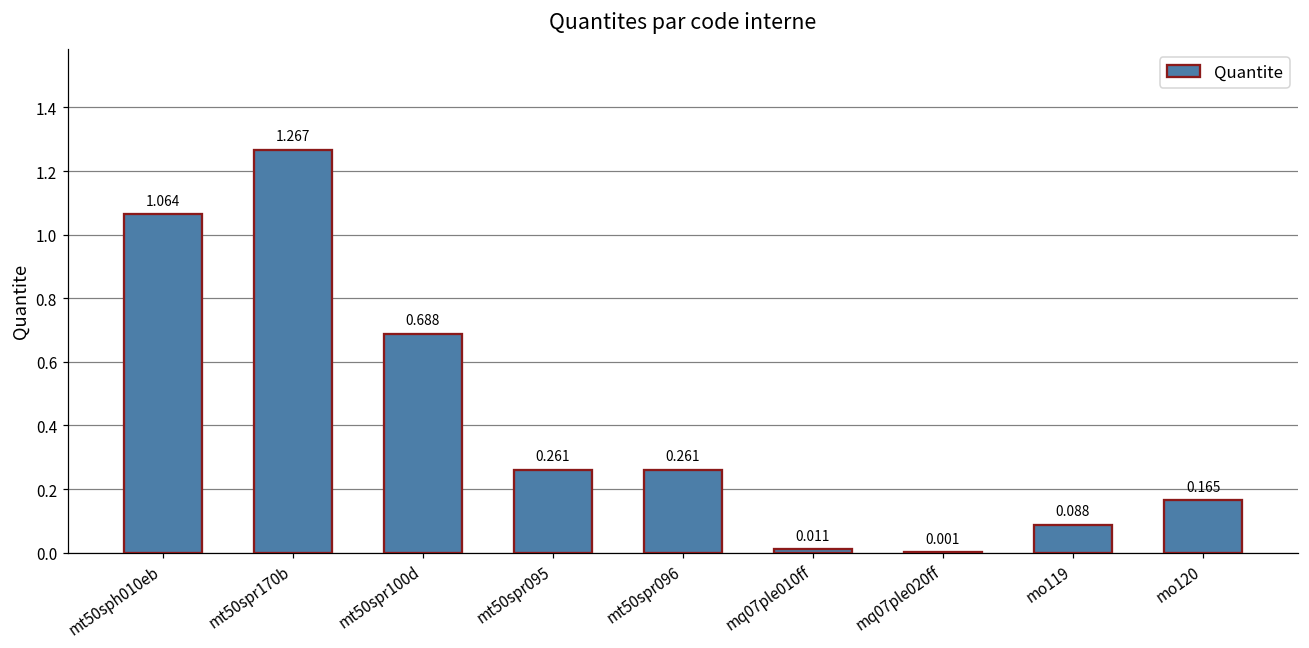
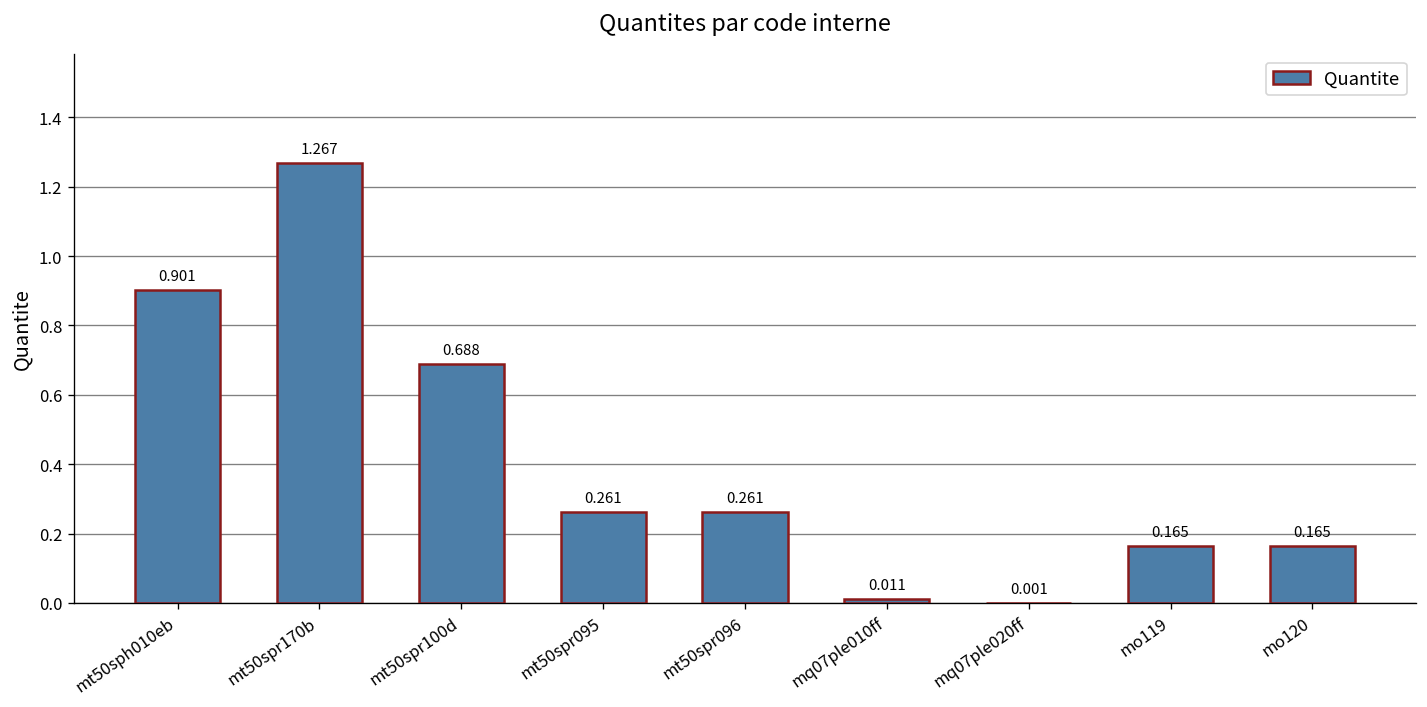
mt50sph010eb: 1.064 -> 0.901
mo119: 0.088 -> 0.165
